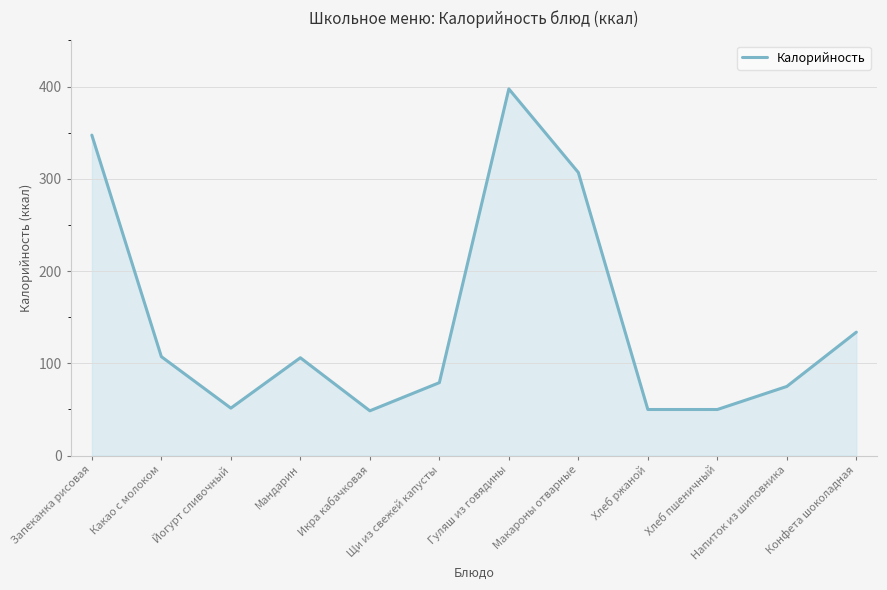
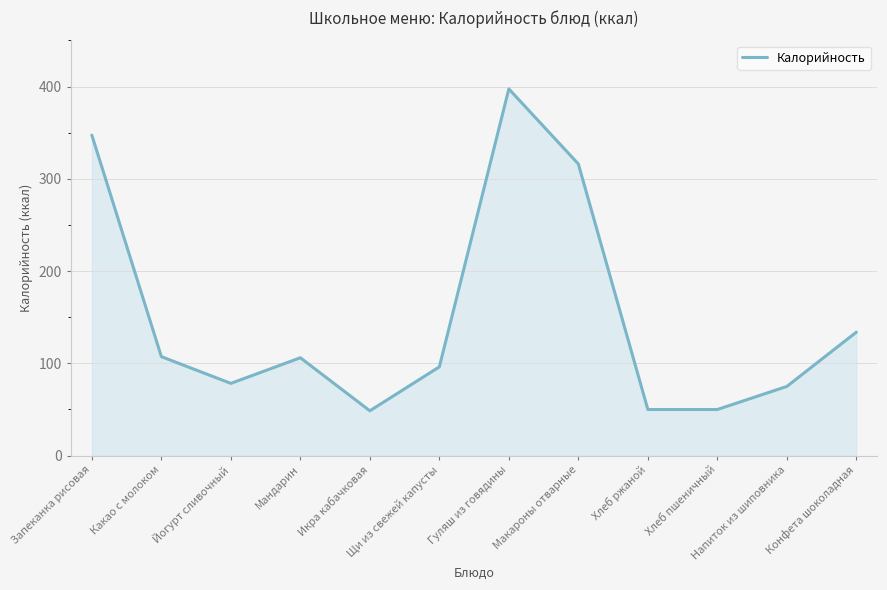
Йогурт сливочный: 50 -> 80
Щи из свежей капусты: 80 -> 100
Макароны отварные: 310 -> 320
